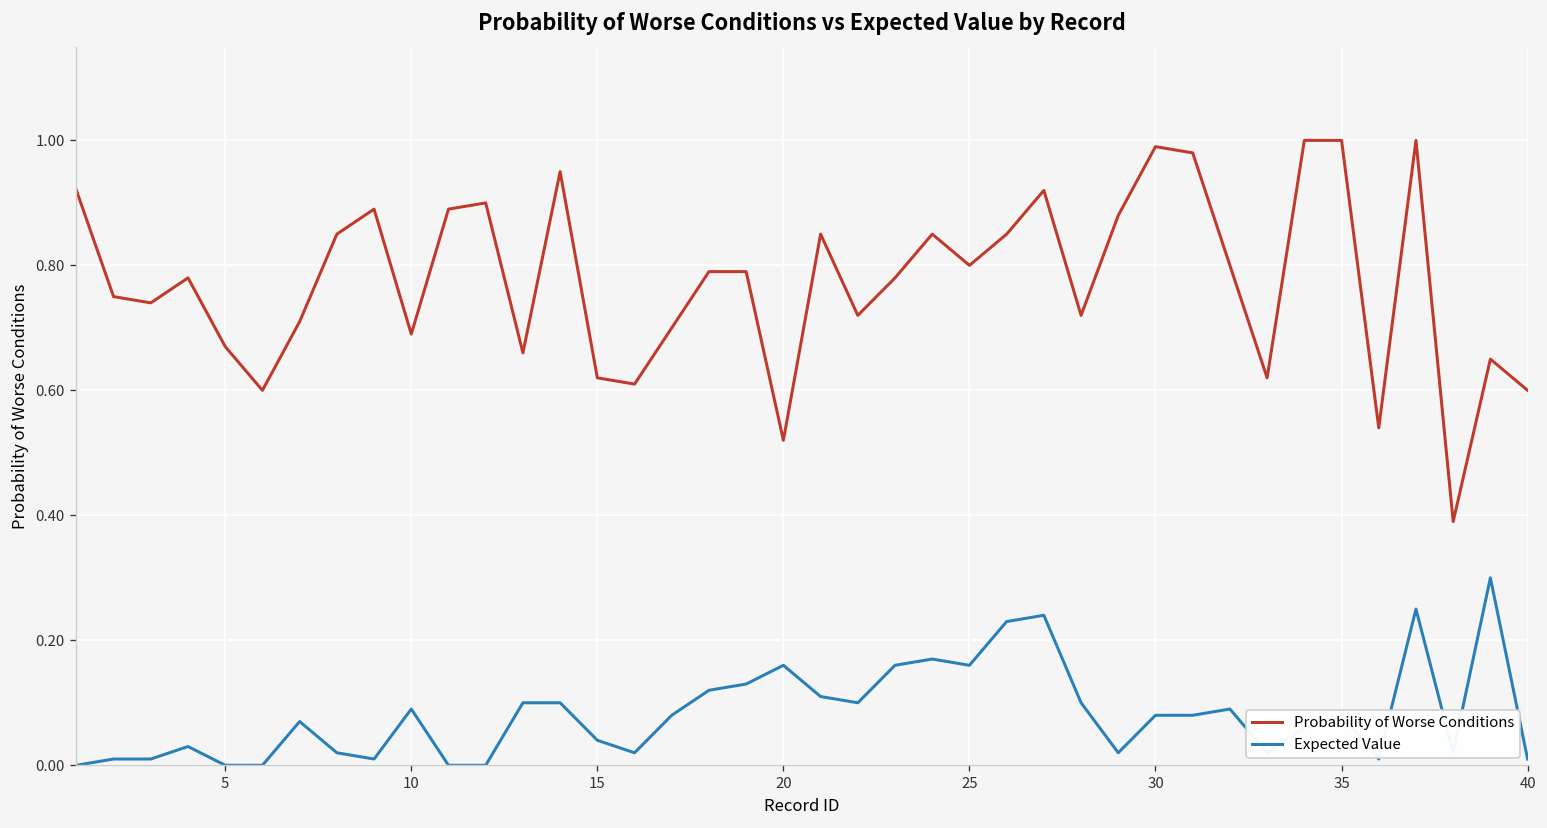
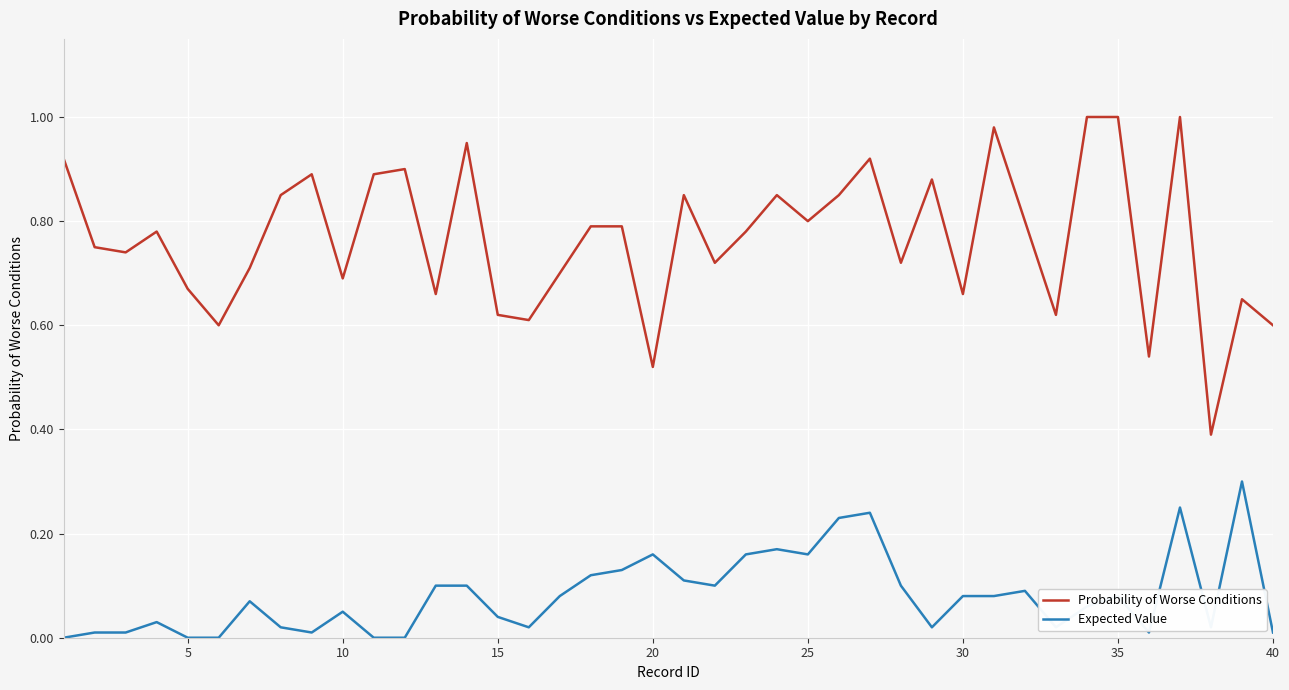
Expected Value, 10: 0.09 -> 0.05
Probability of Worse Conditions, 30: 0.99 -> 0.66
